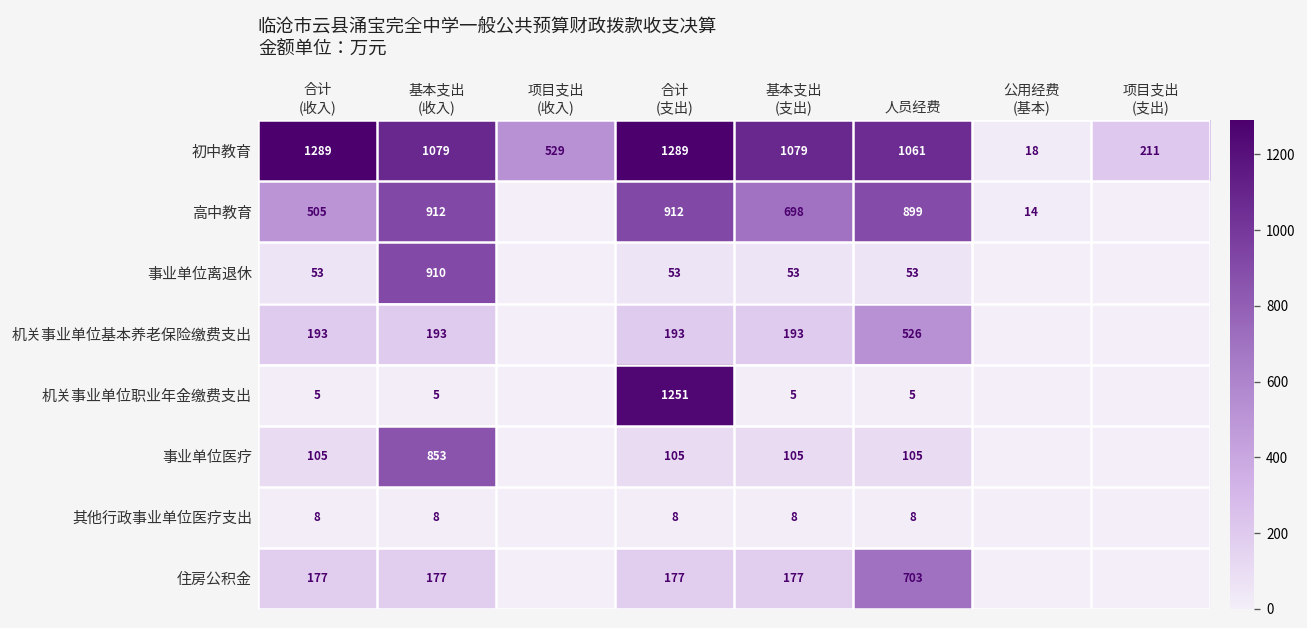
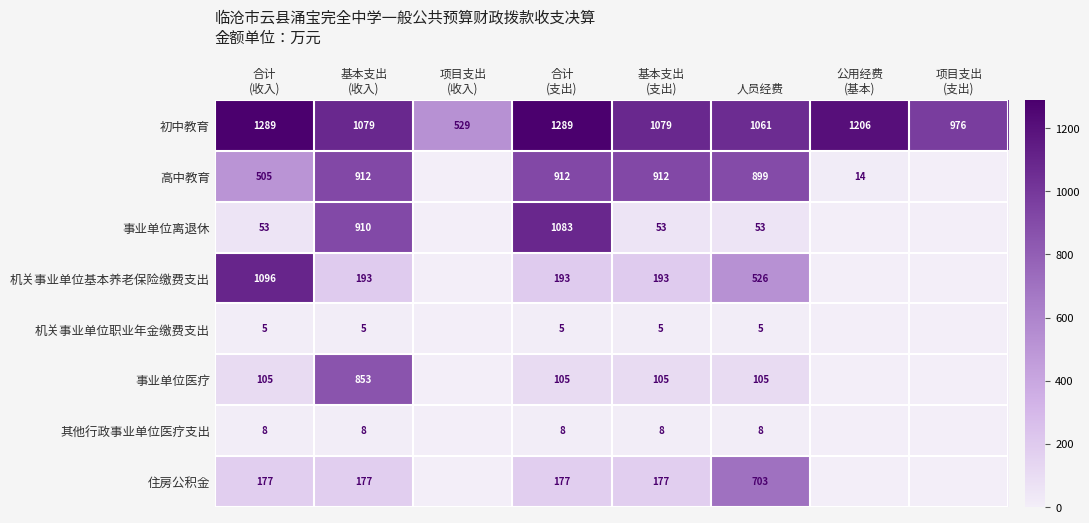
初中教育, 公用经费 (基本): 18 -> 1206
初中教育, 项目支出 (支出): 211 -> 976
高中教育, 基本支出 (支出): 698 -> 912
事业单位离退休, 合计 (支出): 53 -> 1083
机关事业单位基本养老保险缴费支出, 合计 (收入): 193 -> 1096
机关事业单位职业年金缴费支出, 合计 (支出): 1251 -> 5
